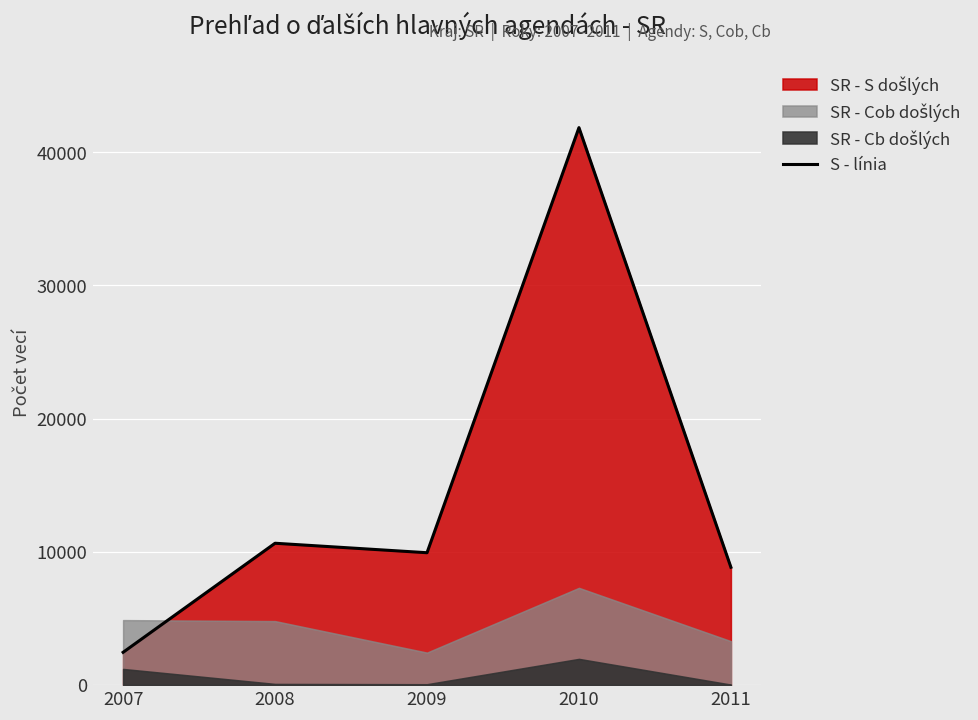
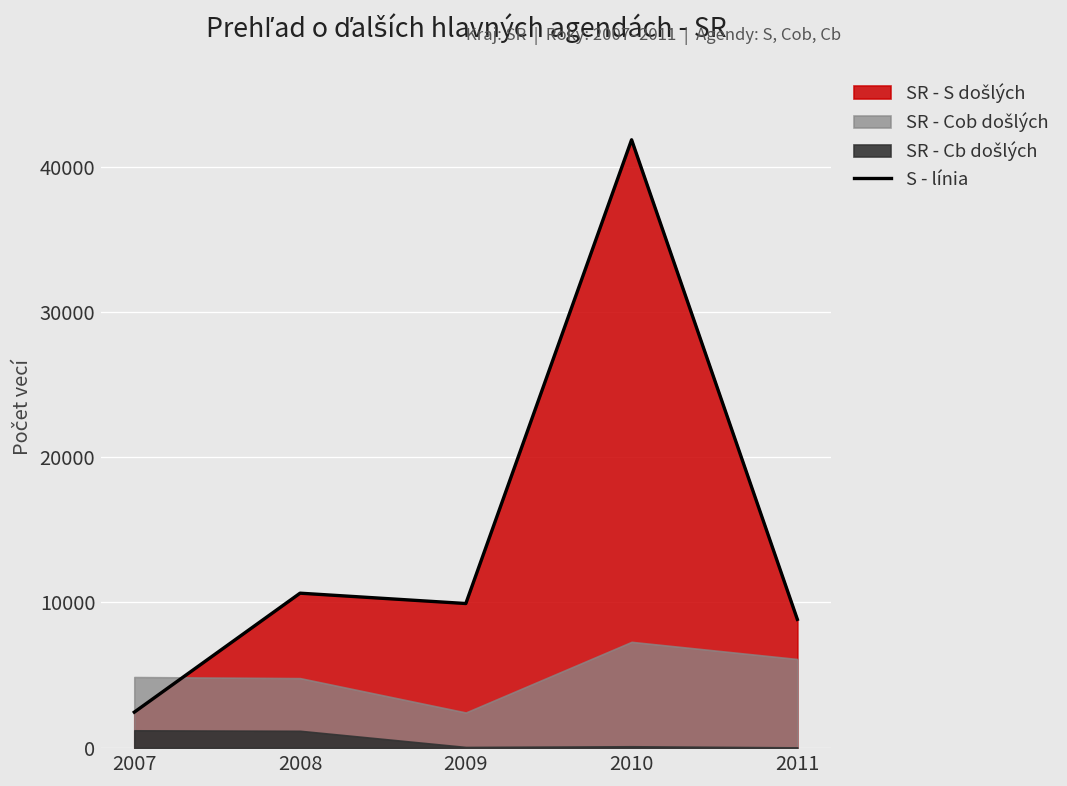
SR - Cb došlých, 2008: 100 -> 1200
SR - Cb došlých, 2010: 2000 -> 100
SR - Cob došlých, 2011: 3300 -> 6100
